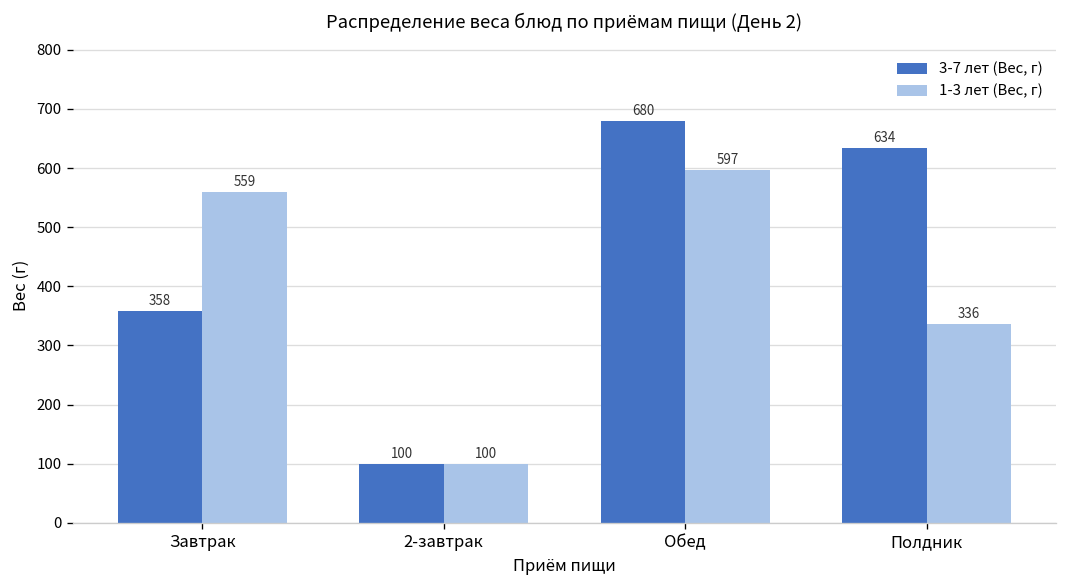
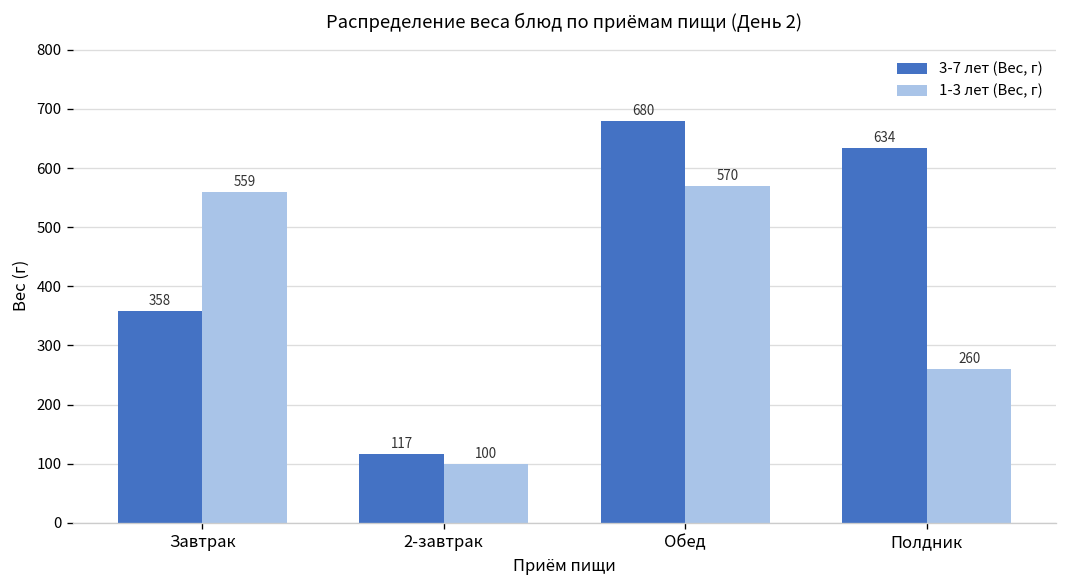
3-7 лет (Вес, г), 2-завтрак: 100 -> 117
1-3 лет (Вес, г), Обед: 597 -> 570
1-3 лет (Вес, г), Полдник: 336 -> 260
